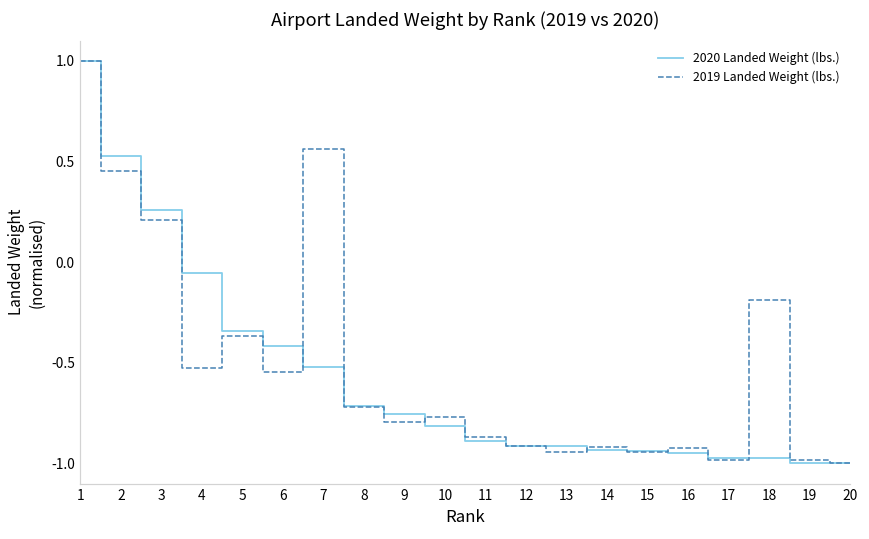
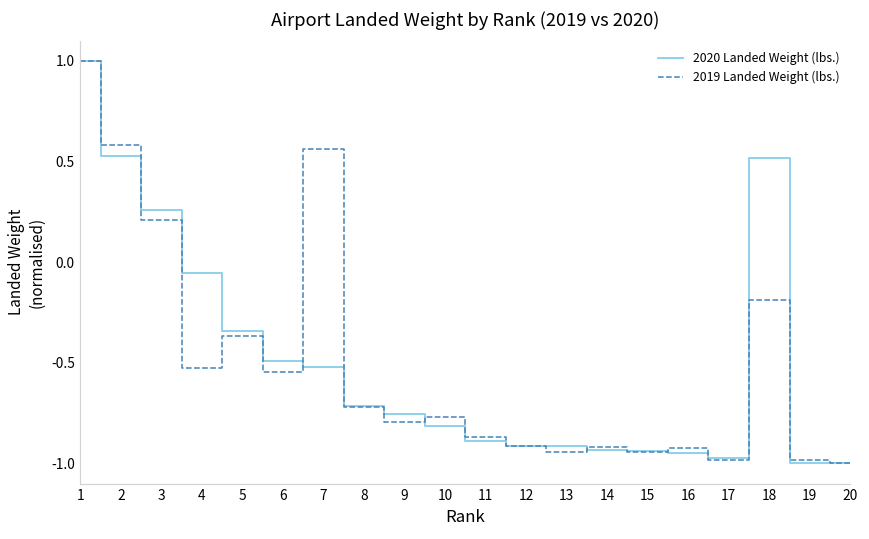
2019 Landed Weight (lbs.), 2: 0.45 -> 0.58
2020 Landed Weight (lbs.), 6: -0.42 -> -0.49
2020 Landed Weight (lbs.), 18: -0.97 -> 0.52
